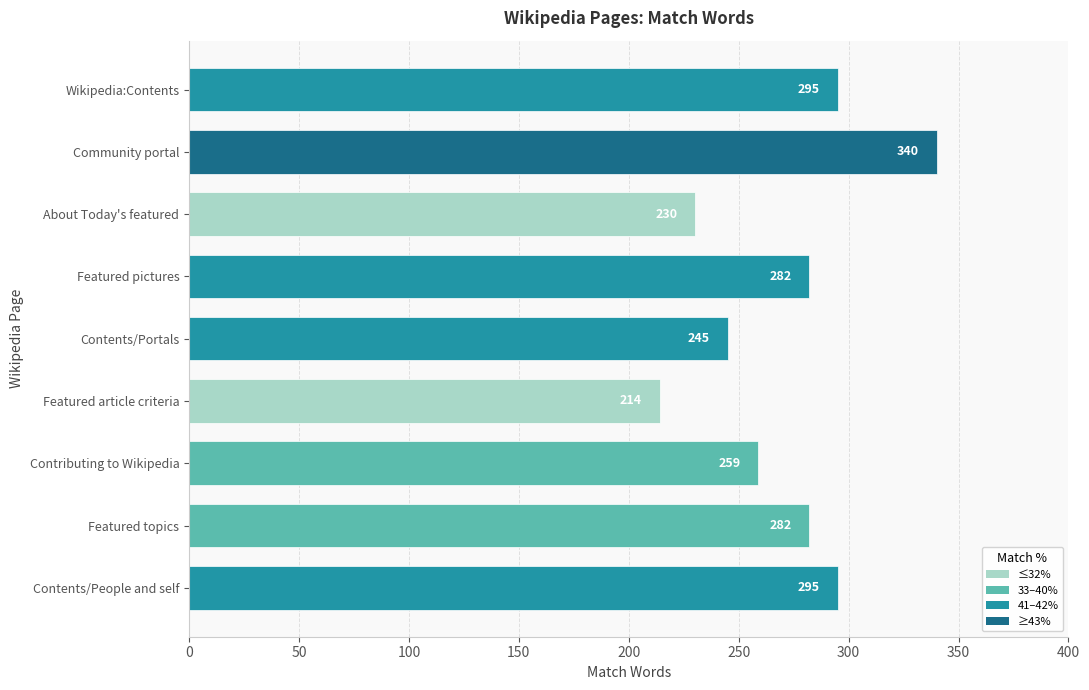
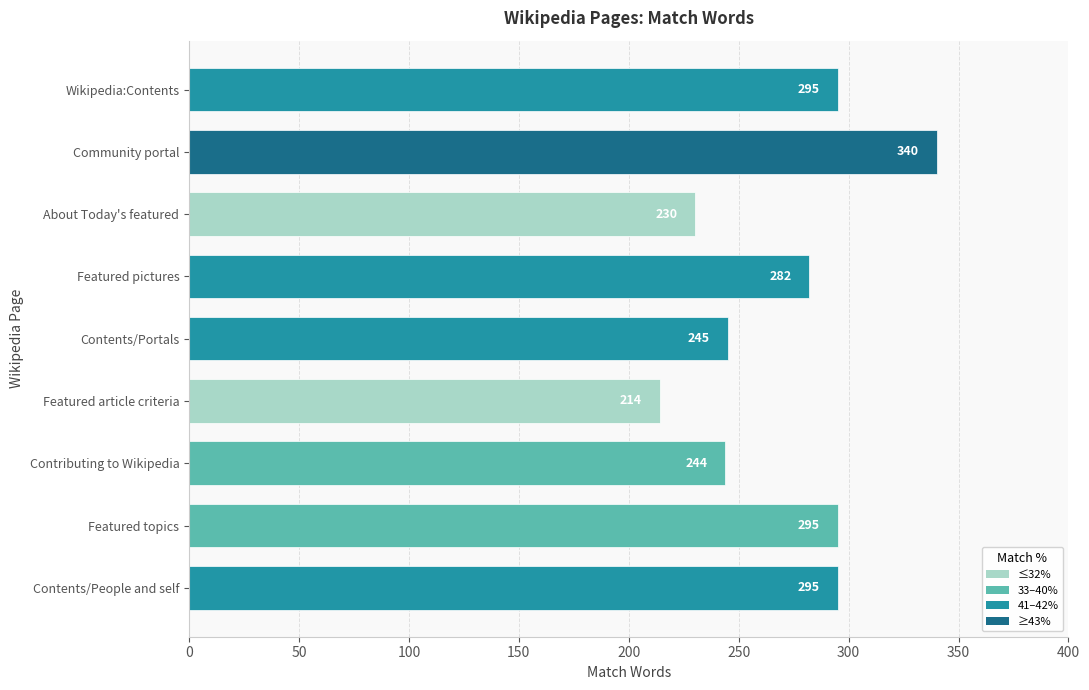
Contributing to Wikipedia: 259 -> 244
Featured topics: 282 -> 295
